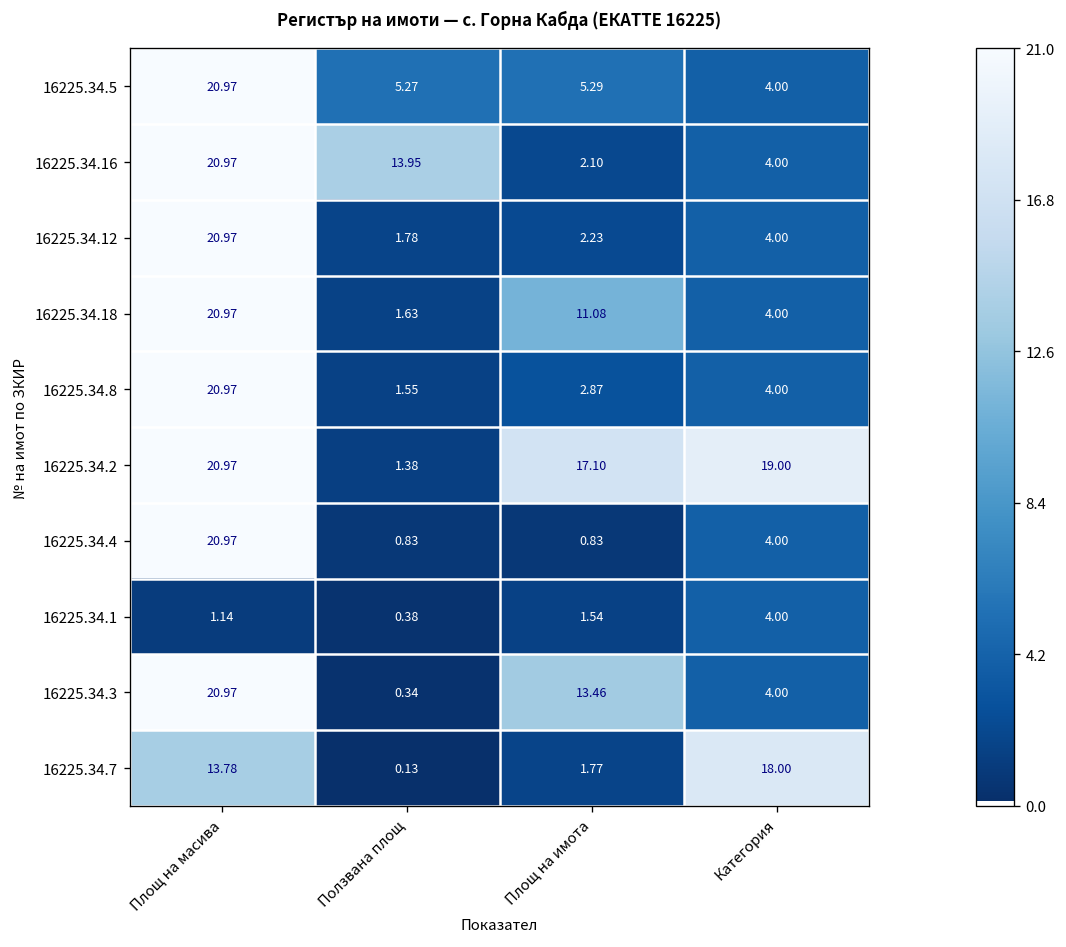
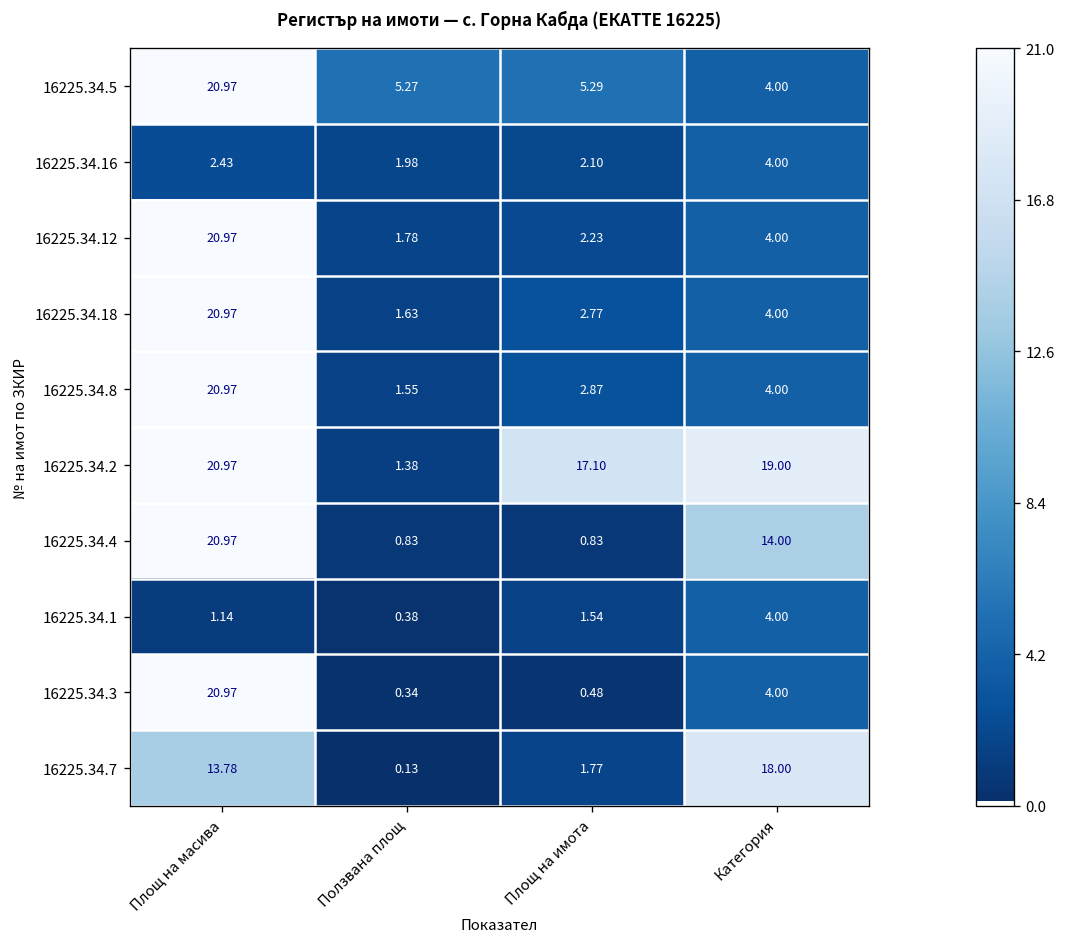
16225.34.16, Площ на масива: 20.97 -> 2.43
16225.34.16, Ползвана площ: 13.95 -> 1.98
16225.34.18, Площ на имота: 11.08 -> 2.77
16225.34.4, Категория: 4.00 -> 14.00
16225.34.3, Площ на имота: 13.46 -> 0.48
